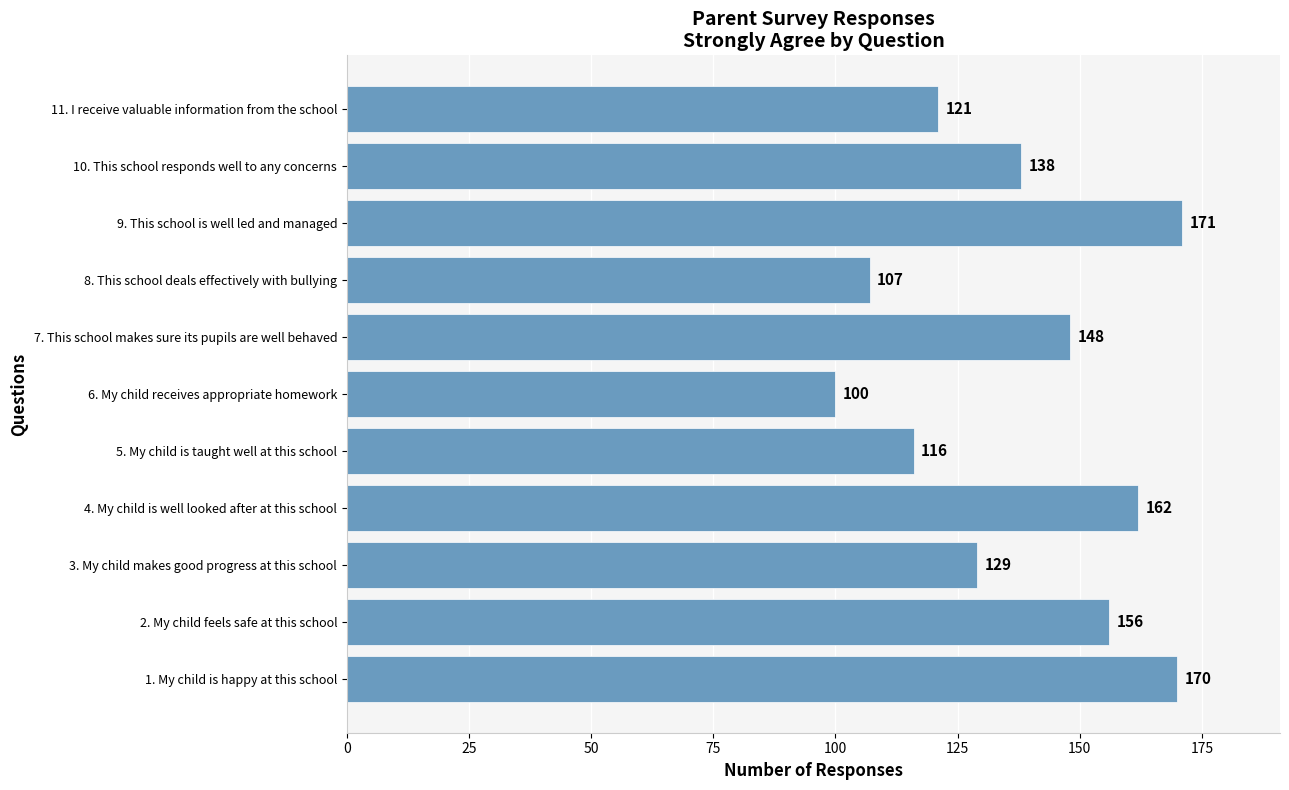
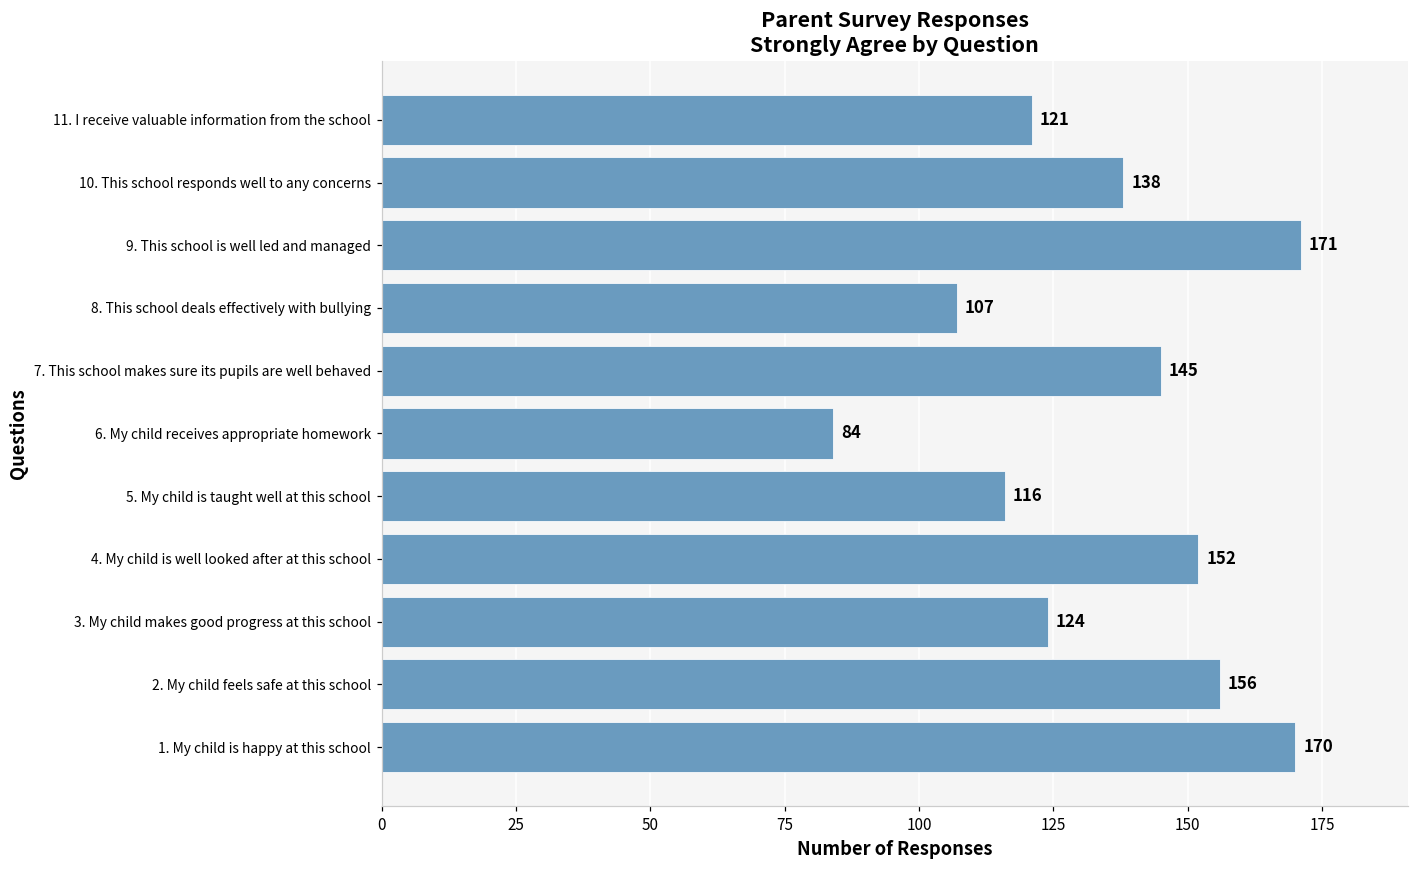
7. This school makes sure its pupils are well behaved: 148 -> 145
6. My child receives appropriate homework: 100 -> 84
4. My child is well looked after at this school: 162 -> 152
3. My child makes good progress at this school: 129 -> 124
